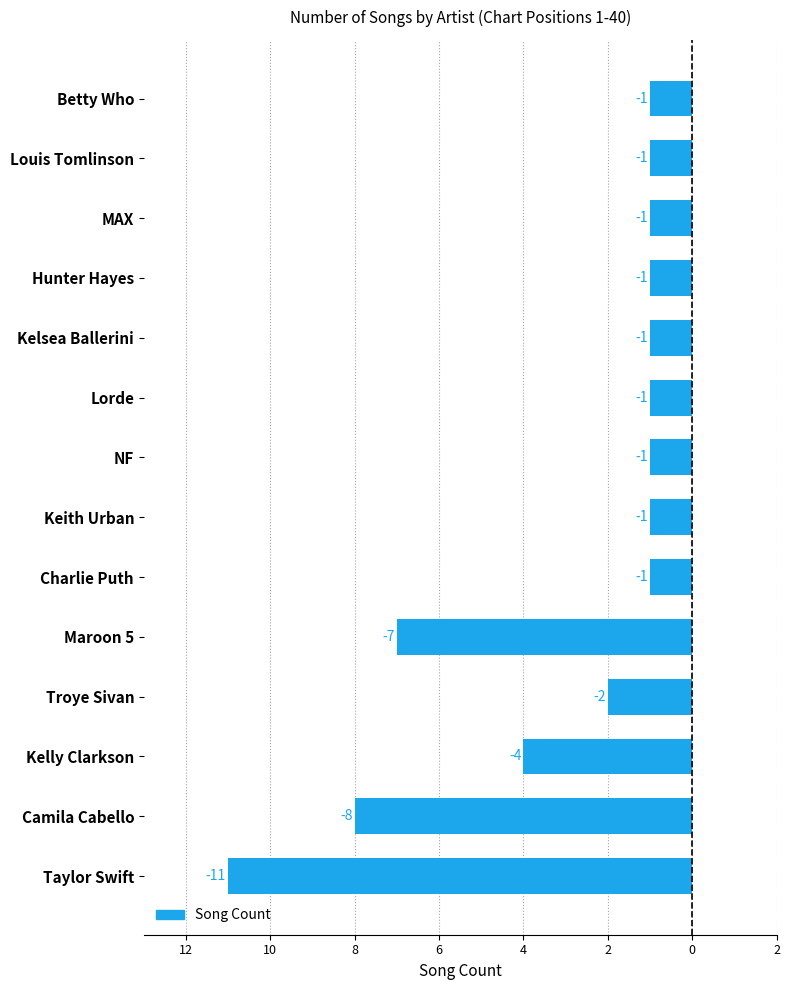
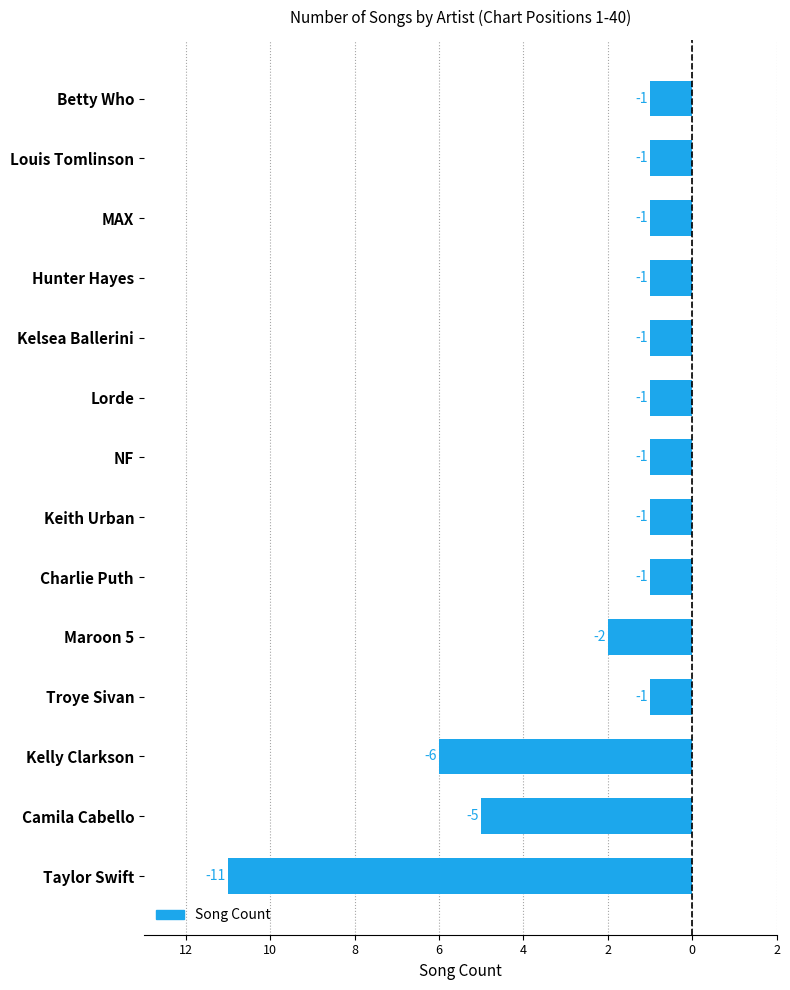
Maroon 5: -7 -> -2
Troye Sivan: -2 -> -1
Kelly Clarkson: -4 -> -6
Camila Cabello: -8 -> -5
